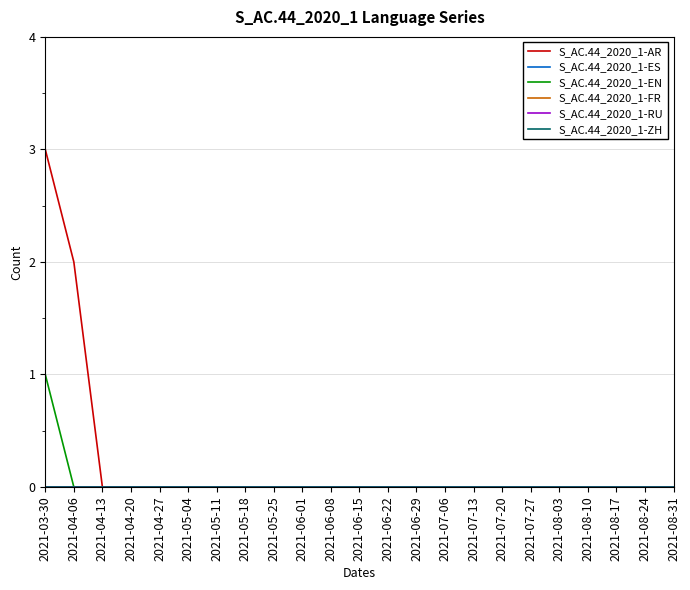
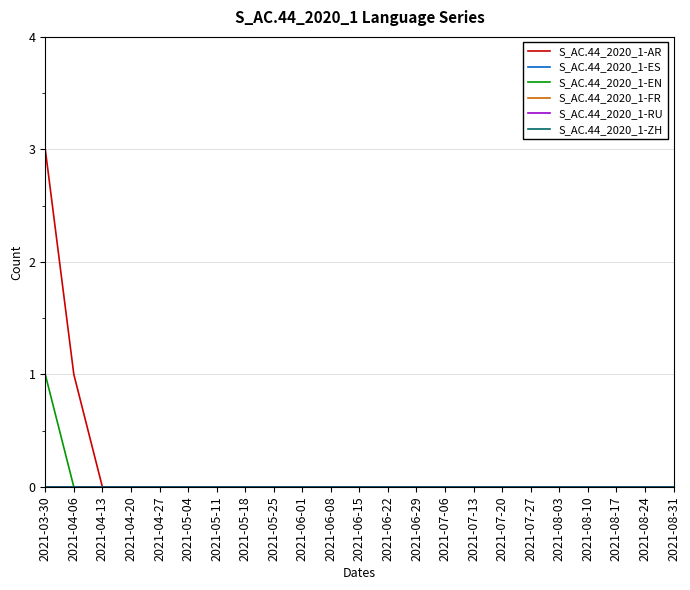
S_AC.44_2020_1-AR, 2021-04-06: 2 -> 1
